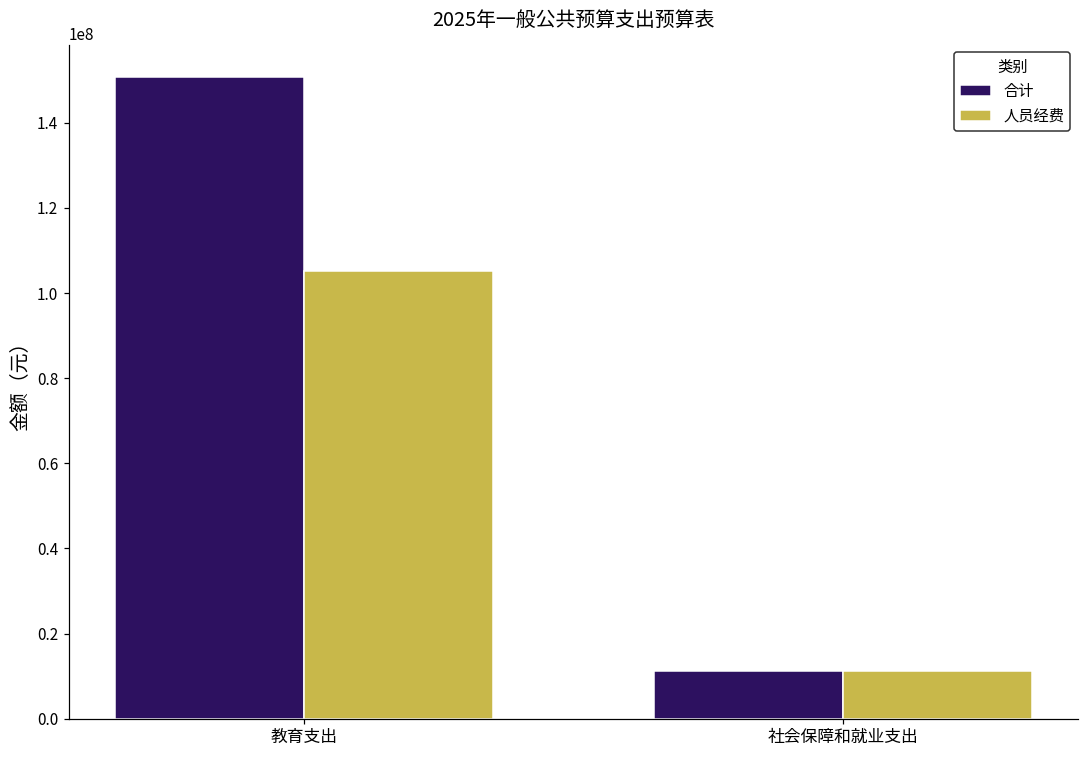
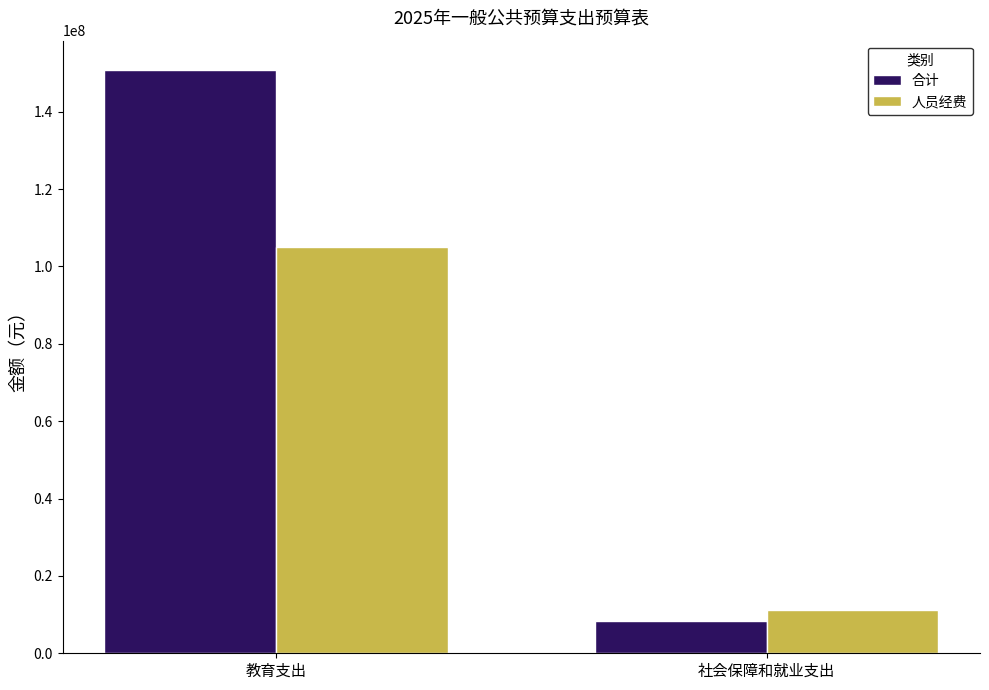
合计, 社会保障和就业支出: 11000000 -> 8000000
